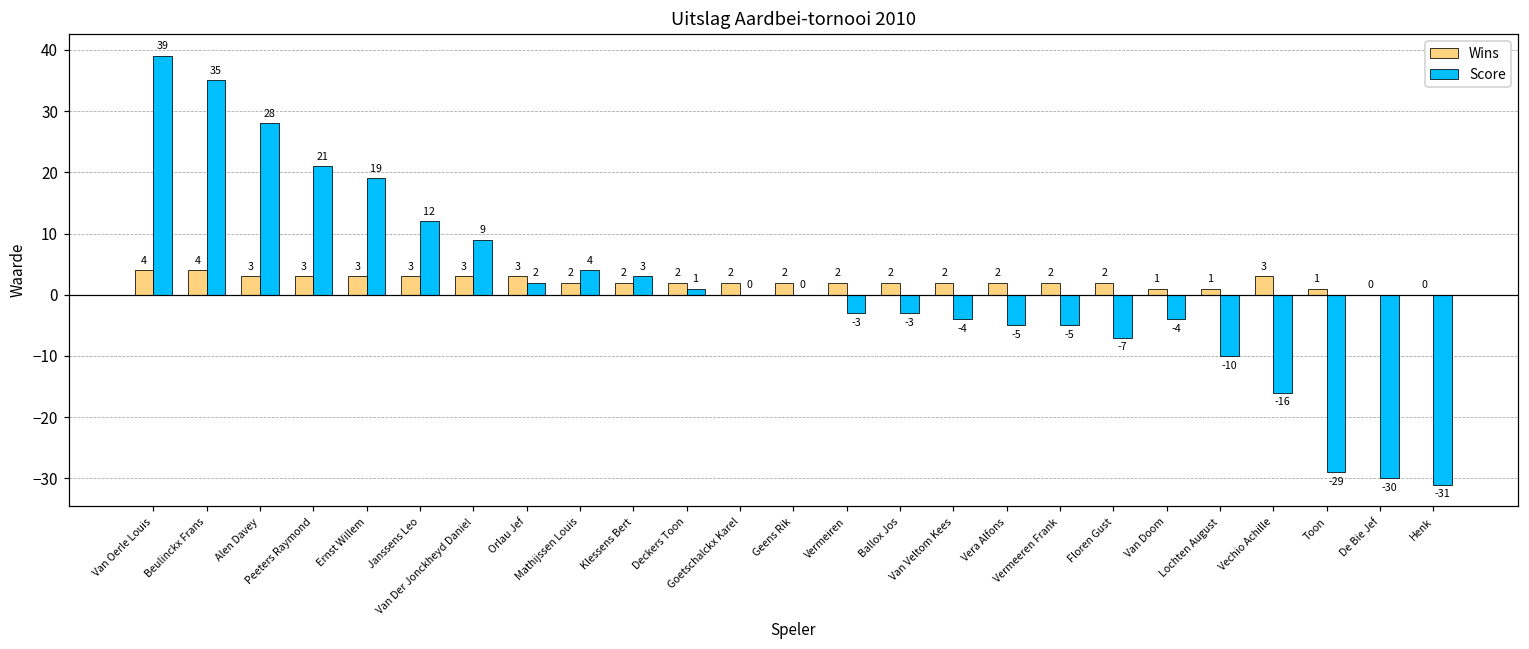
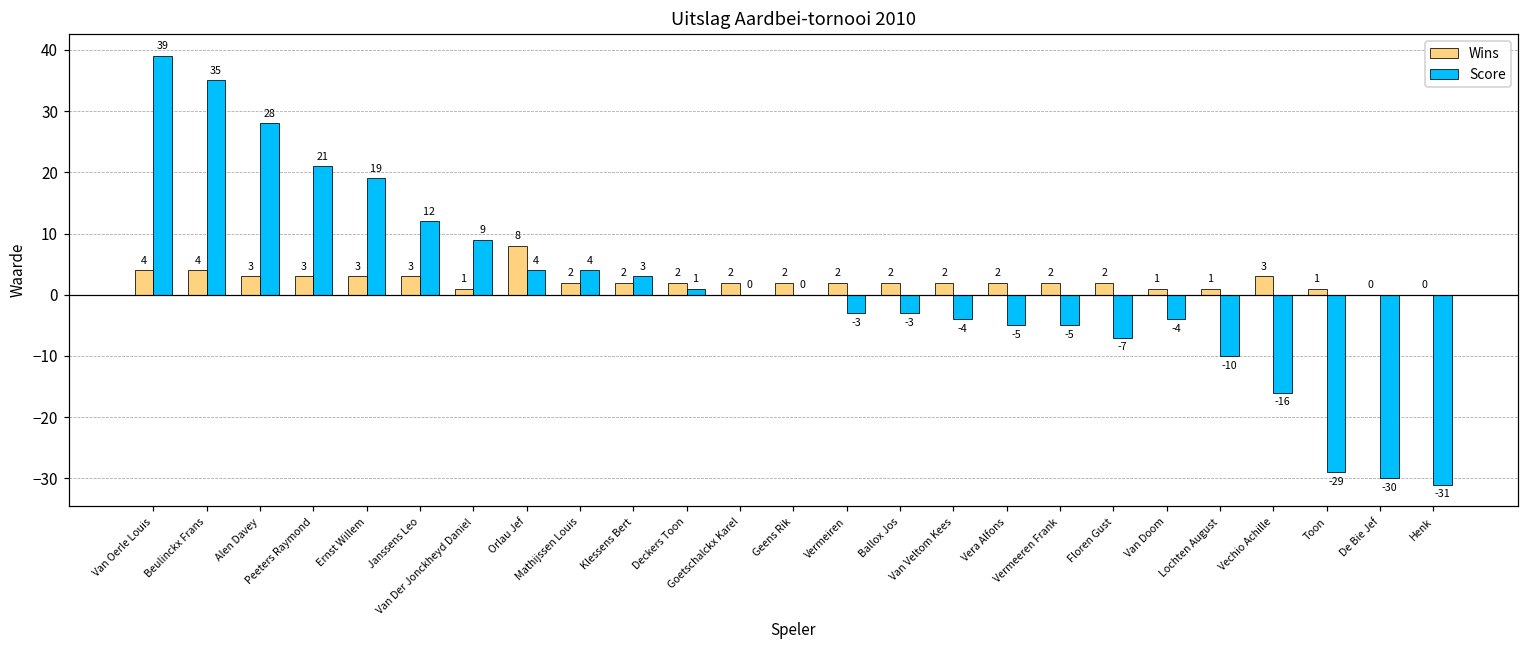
Wins, Van Der Jonckheyd Daniel: 3 -> 1
Wins, Orlau Jef: 3 -> 8
Score, Orlau Jef: 2 -> 4
